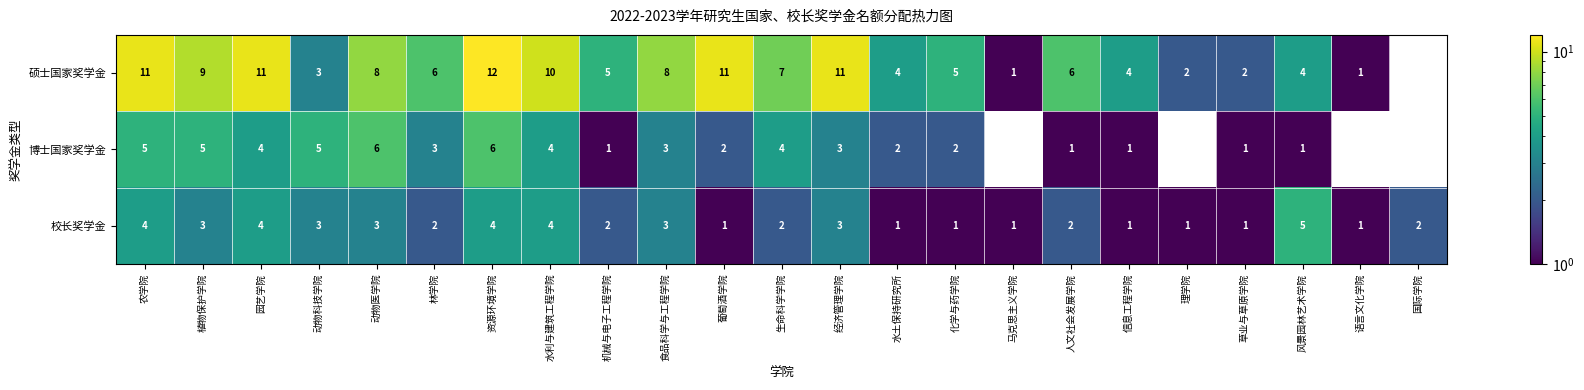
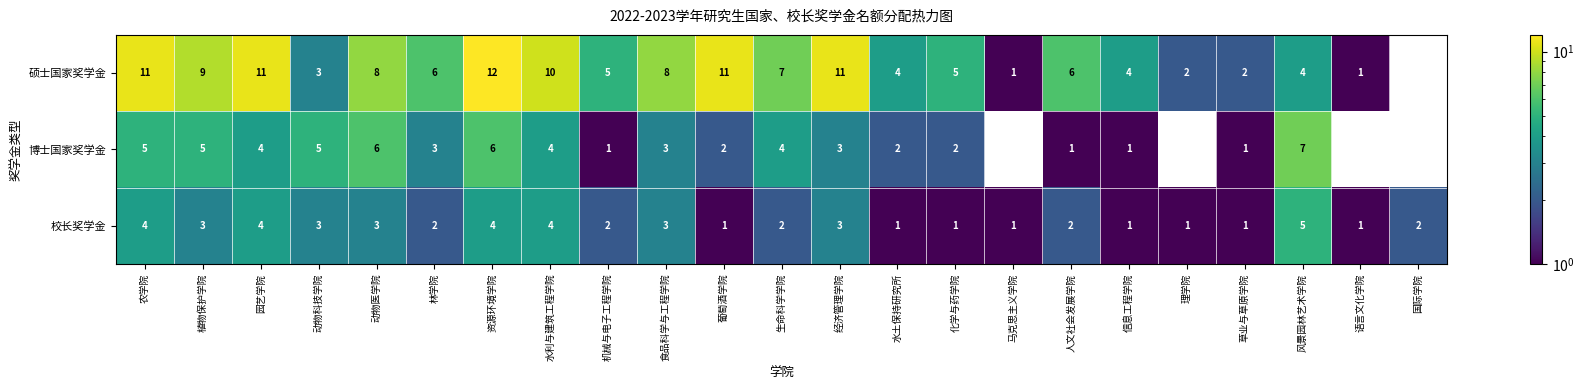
博士国家奖学金, 风景园林艺术学院: 1 -> 7
